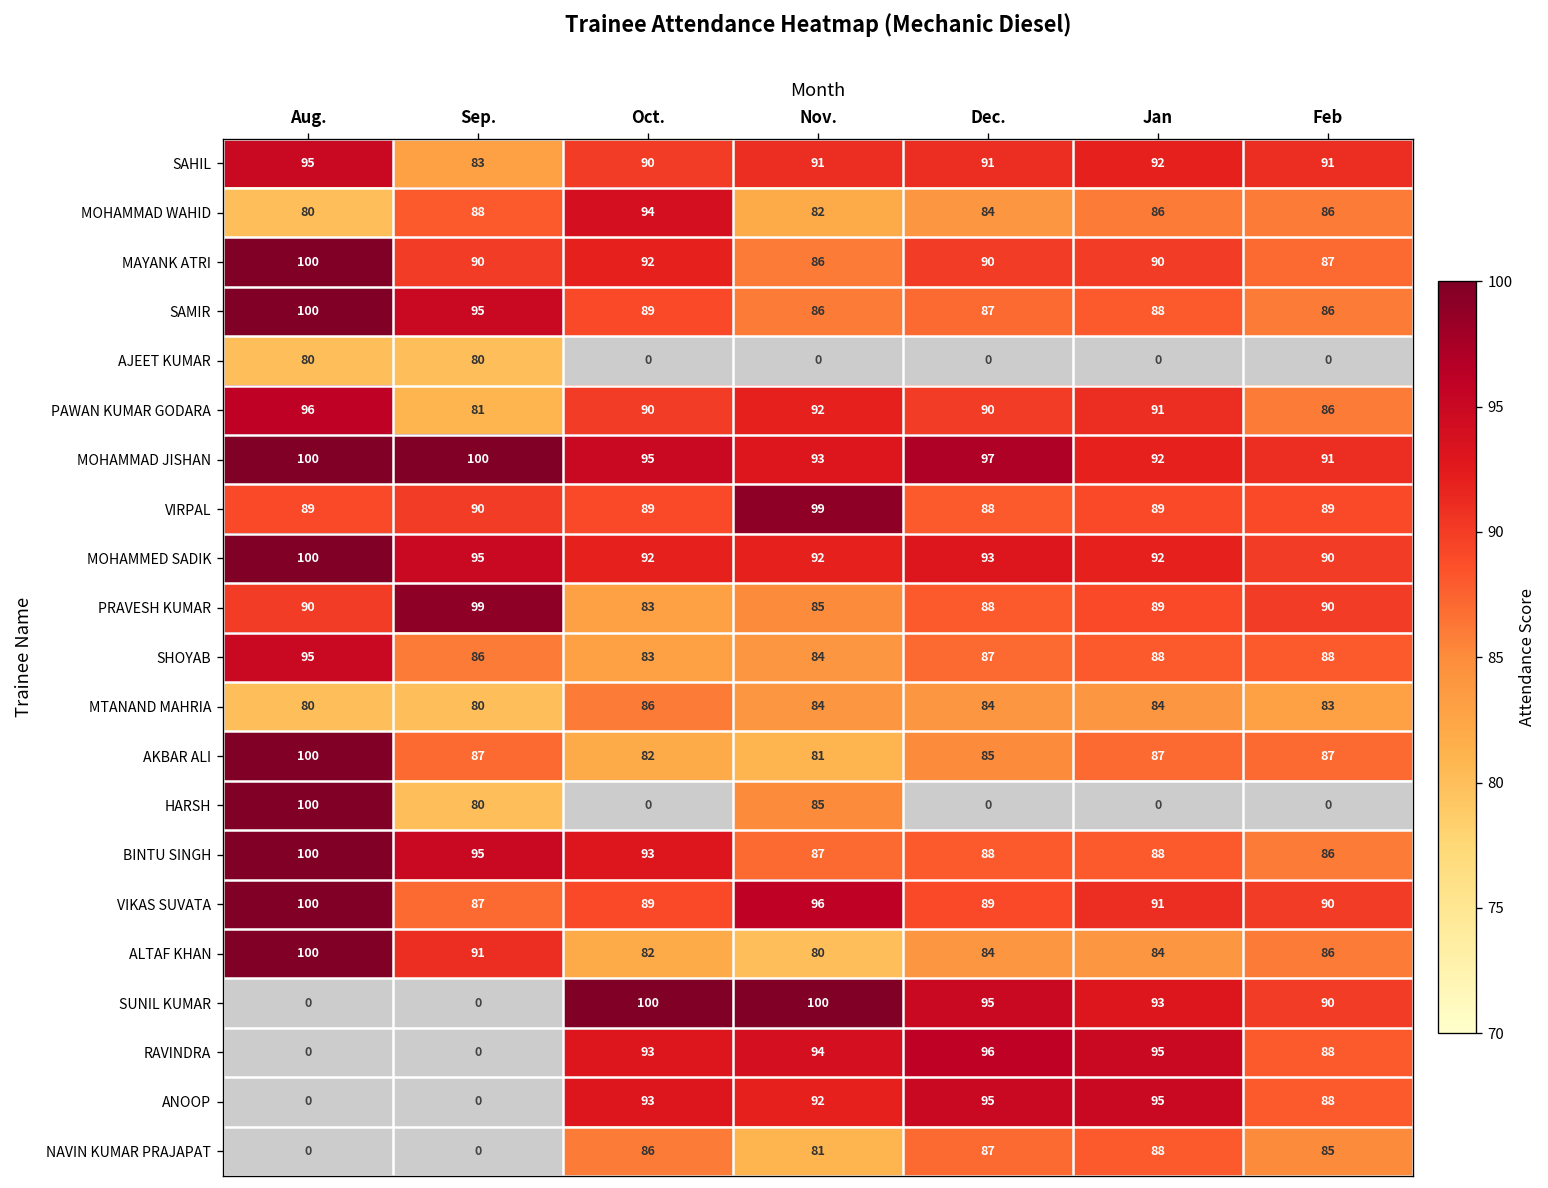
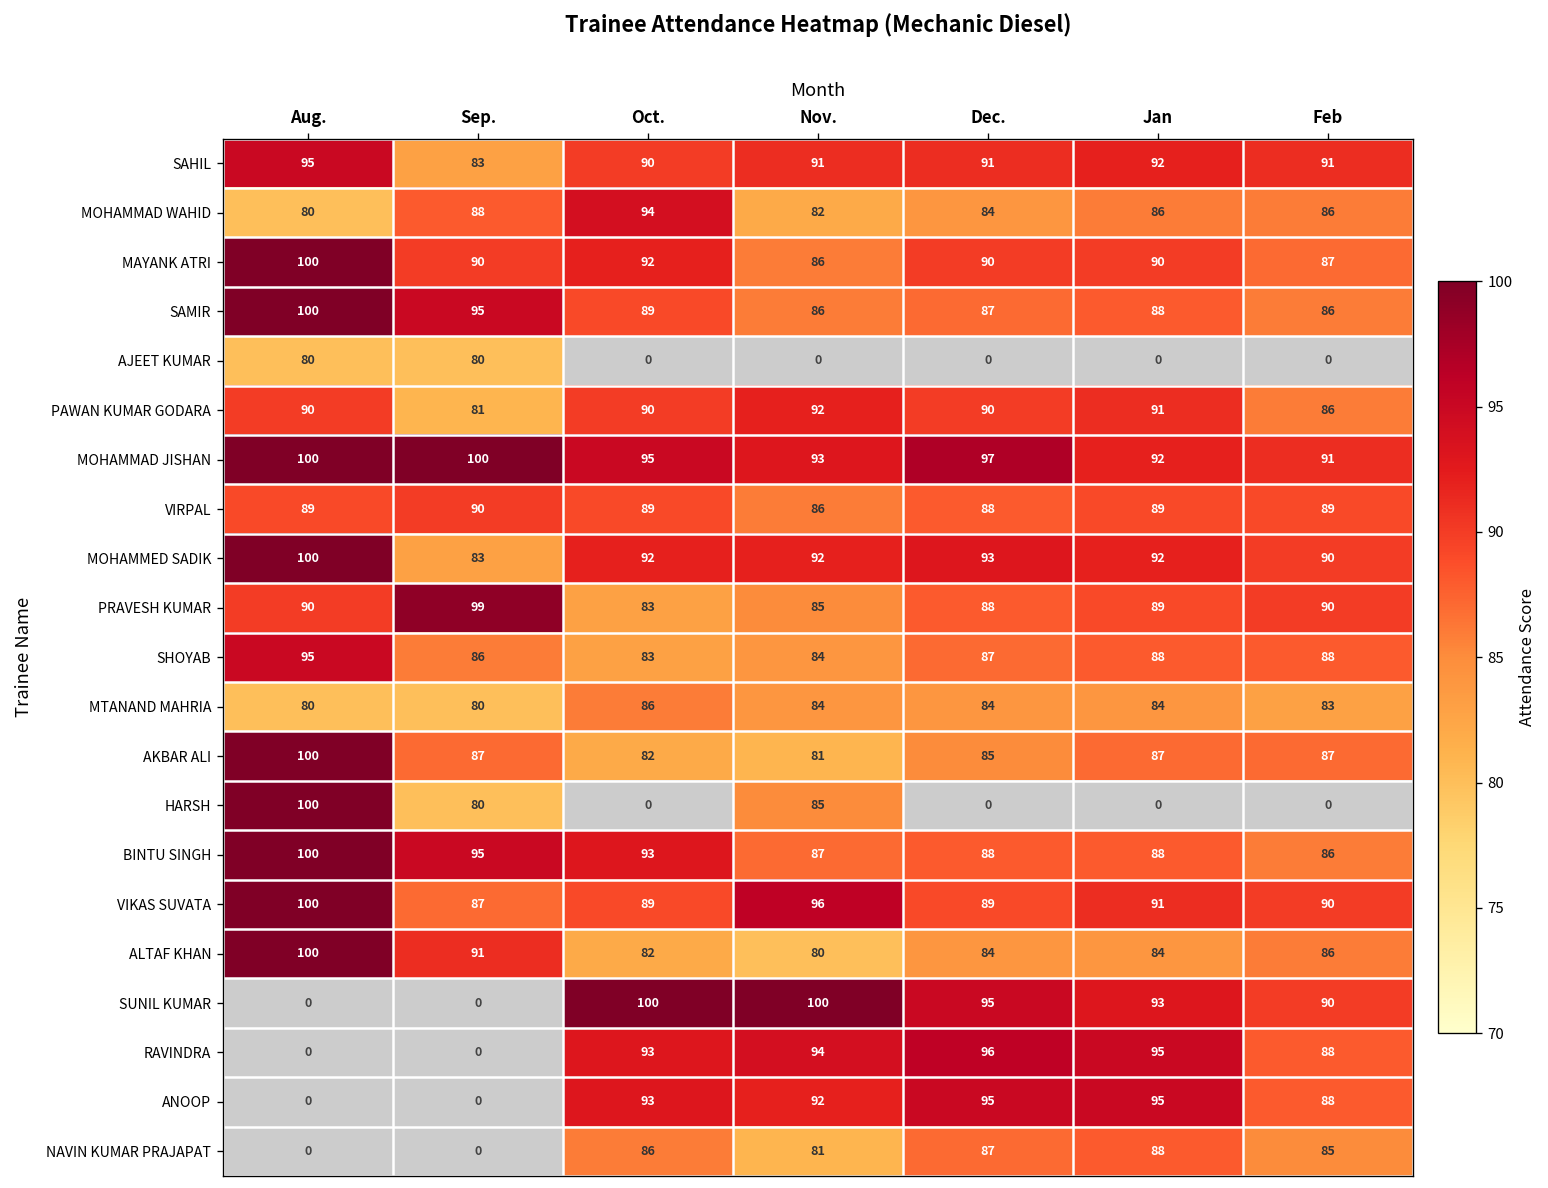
PAWAN KUMAR GODARA, Aug.: 96 -> 90
VIRPAL, Nov.: 99 -> 86
MOHAMMED SADIK, Sep.: 95 -> 83
